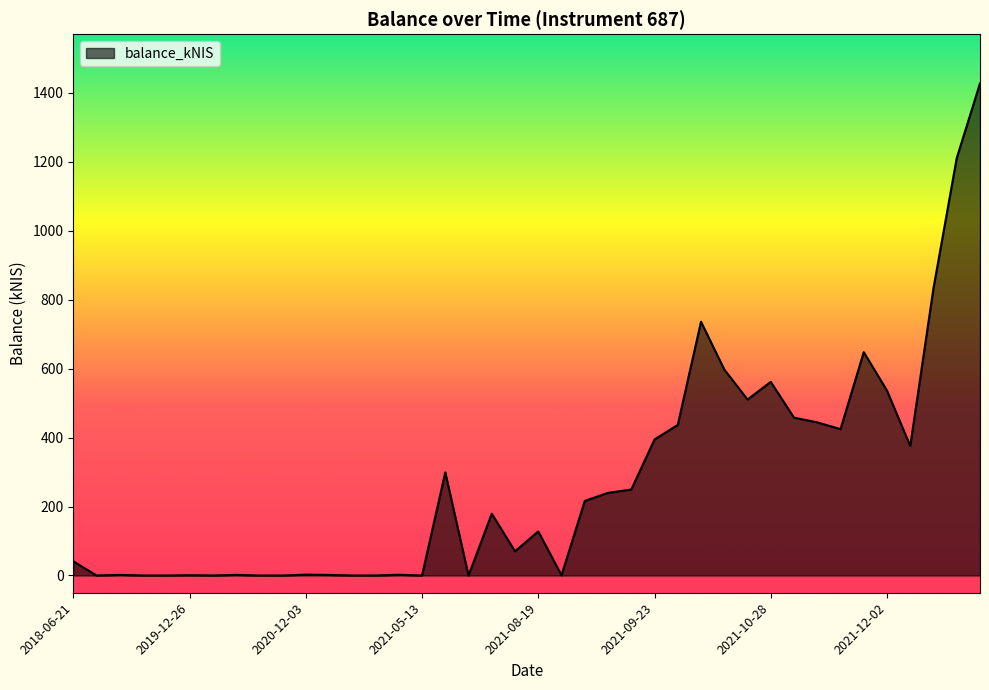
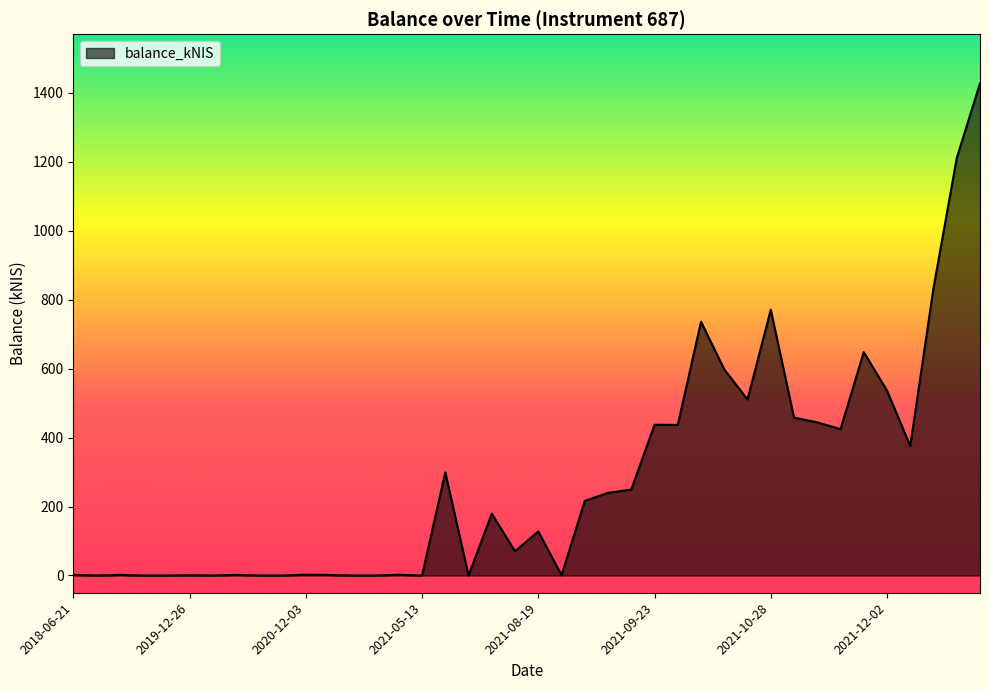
2018-06-21: 40 -> 0
2021-09-23: 390 -> 440
2021-10-28: 560 -> 770
